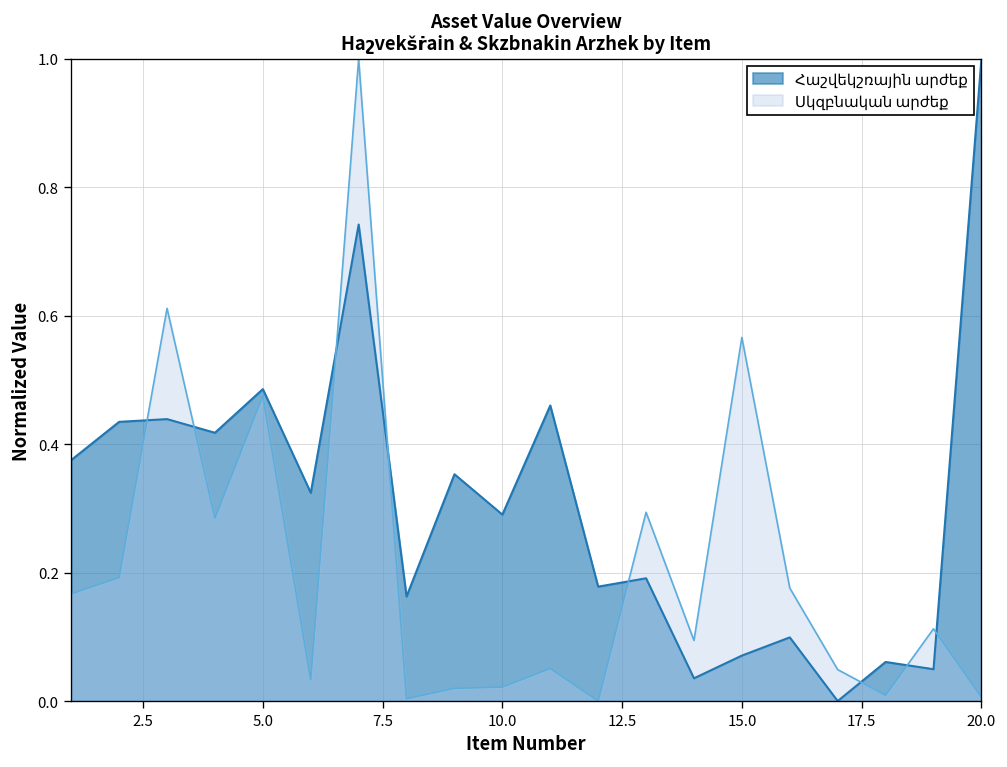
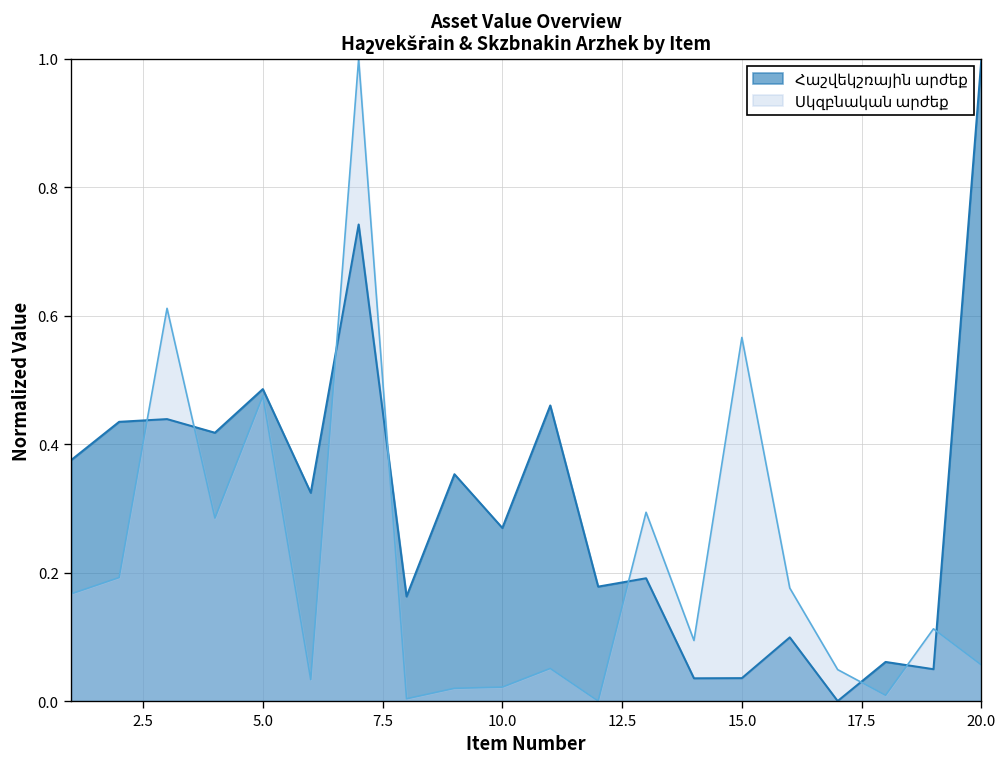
Հաշվեկշռային արժեք, 10.0: 0.29 -> 0.27
Հաշվեկշռային արժեք, 15.0: 0.07 -> 0.04
Սկզբնական արժեք, 20.0: 0.01 -> 0.06
